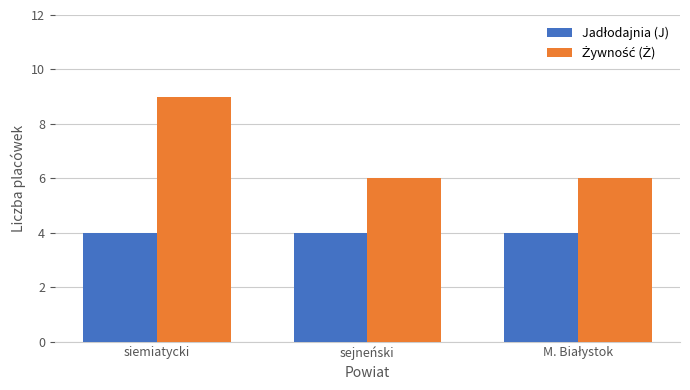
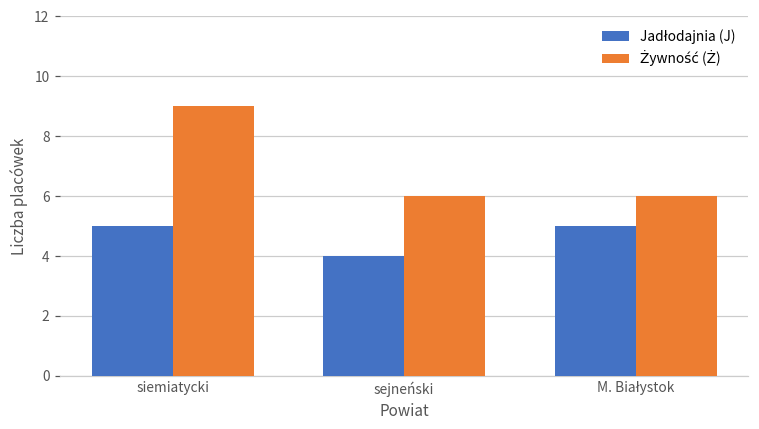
Jadłodajnia (J), siemiatycki: 4 -> 5
Jadłodajnia (J), M. Białystok: 4 -> 5
